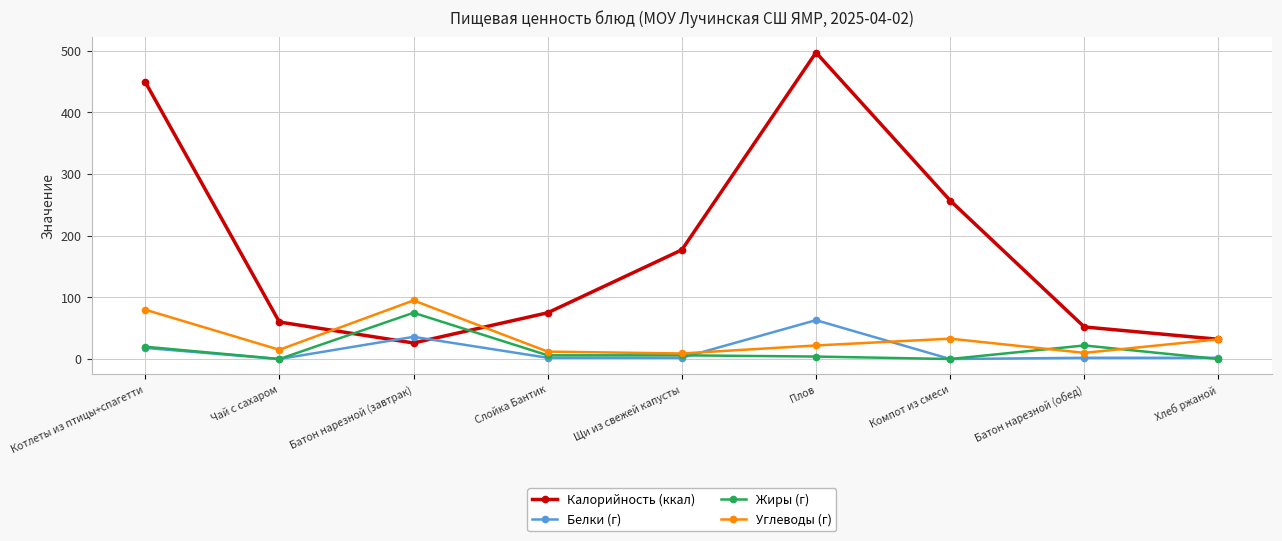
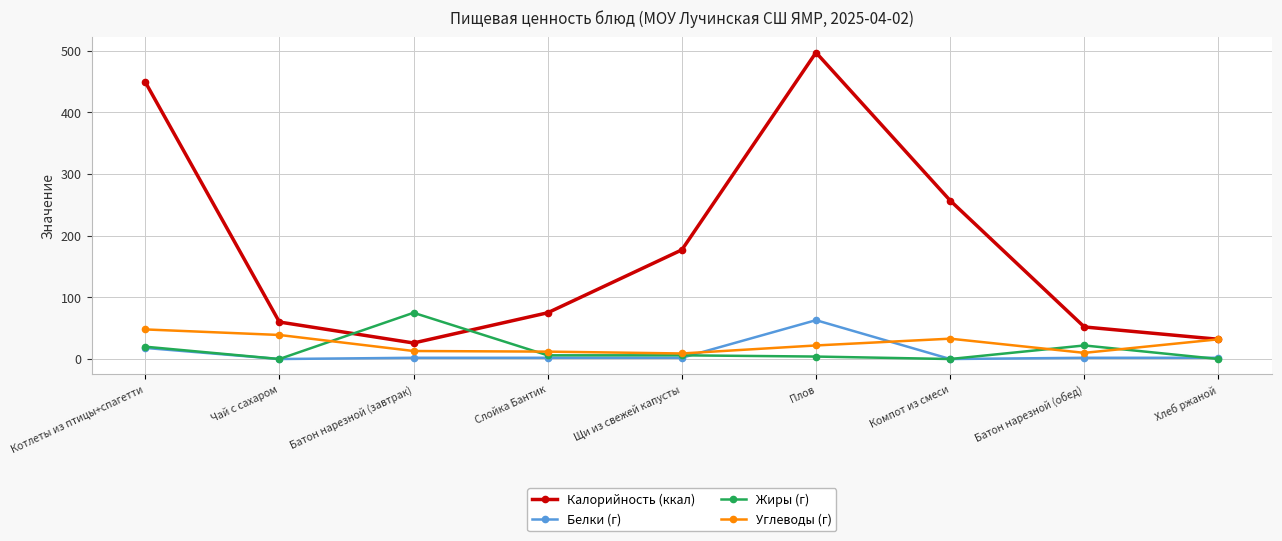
Углеводы (г), Котлеты из птицы+спагетти: 80 -> 50
Углеводы (г), Чай с сахаром: 20 -> 40
Белки (г), Батон нарезной (завтрак): 40 -> 0
Углеводы (г), Батон нарезной (завтрак): 100 -> 10
